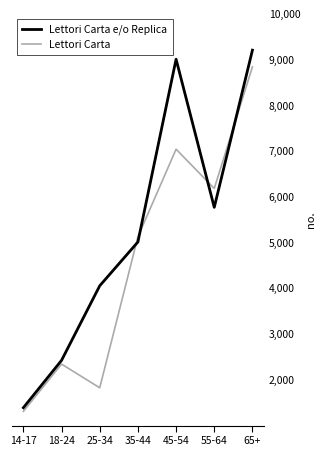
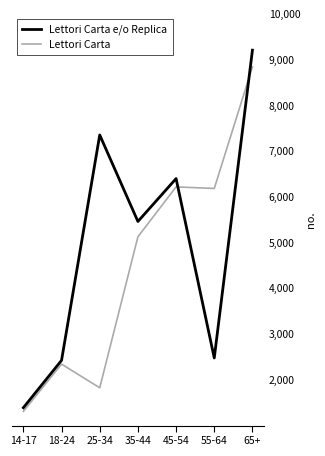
Lettori Carta e/o Replica, 25-34: 4,100 -> 7,400
Lettori Carta e/o Replica, 35-44: 5,000 -> 5,500
Lettori Carta e/o Replica, 45-54: 9,000 -> 6,400
Lettori Carta, 45-54: 7,000 -> 6,200
Lettori Carta e/o Replica, 55-64: 5,800 -> 2,500
